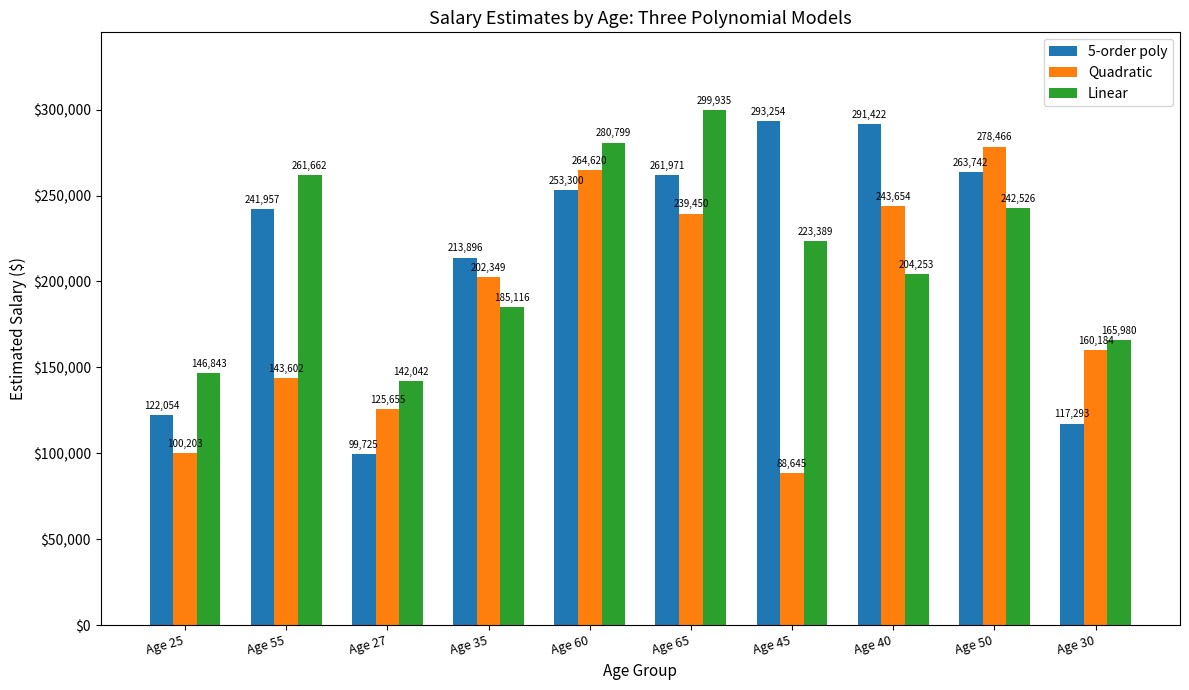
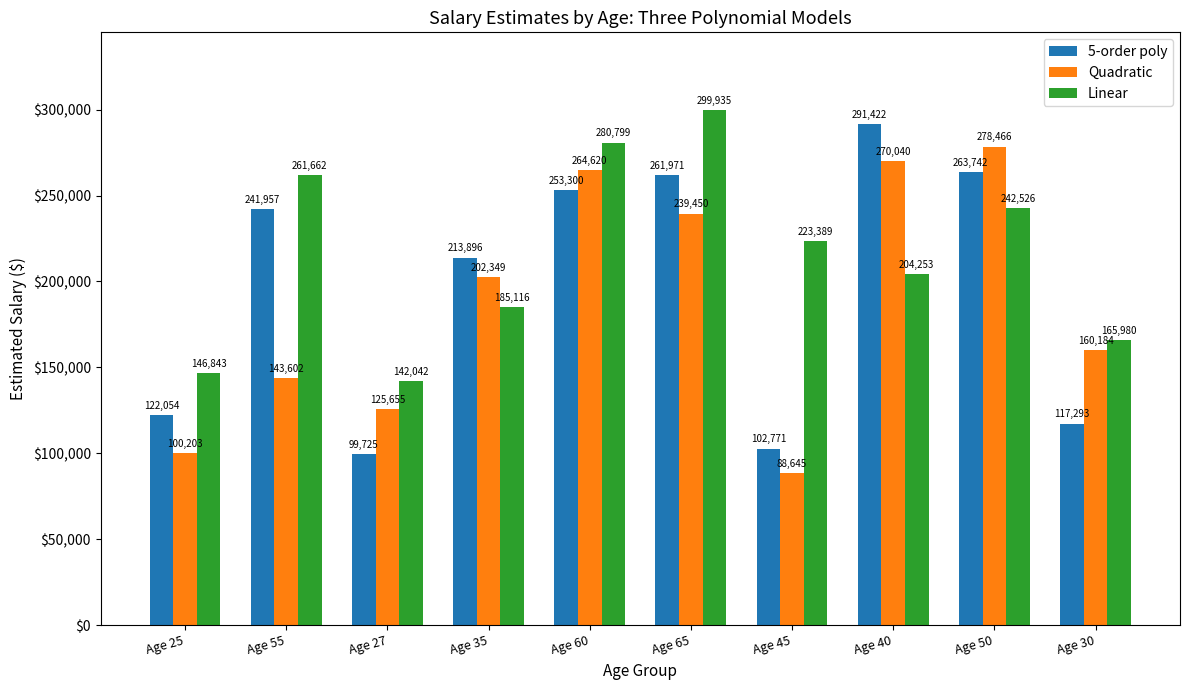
5-order poly, Age 45: 293,254 -> 102,771
Quadratic, Age 40: 243,654 -> 270,040
